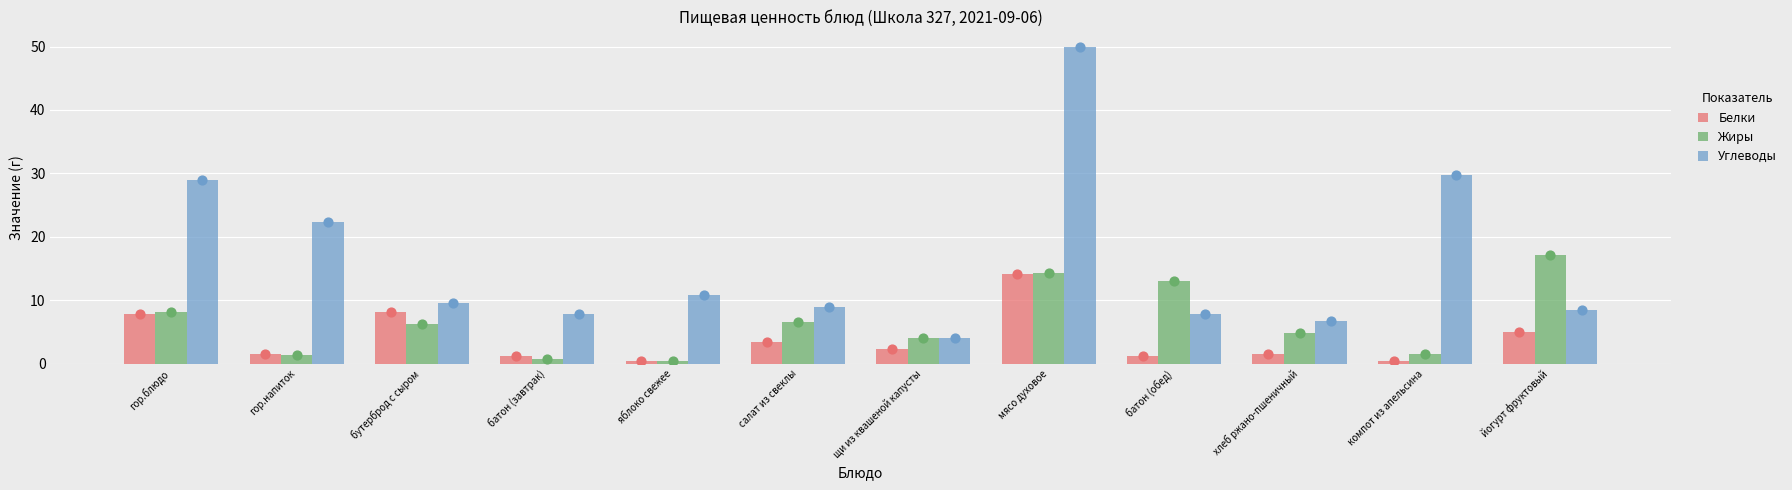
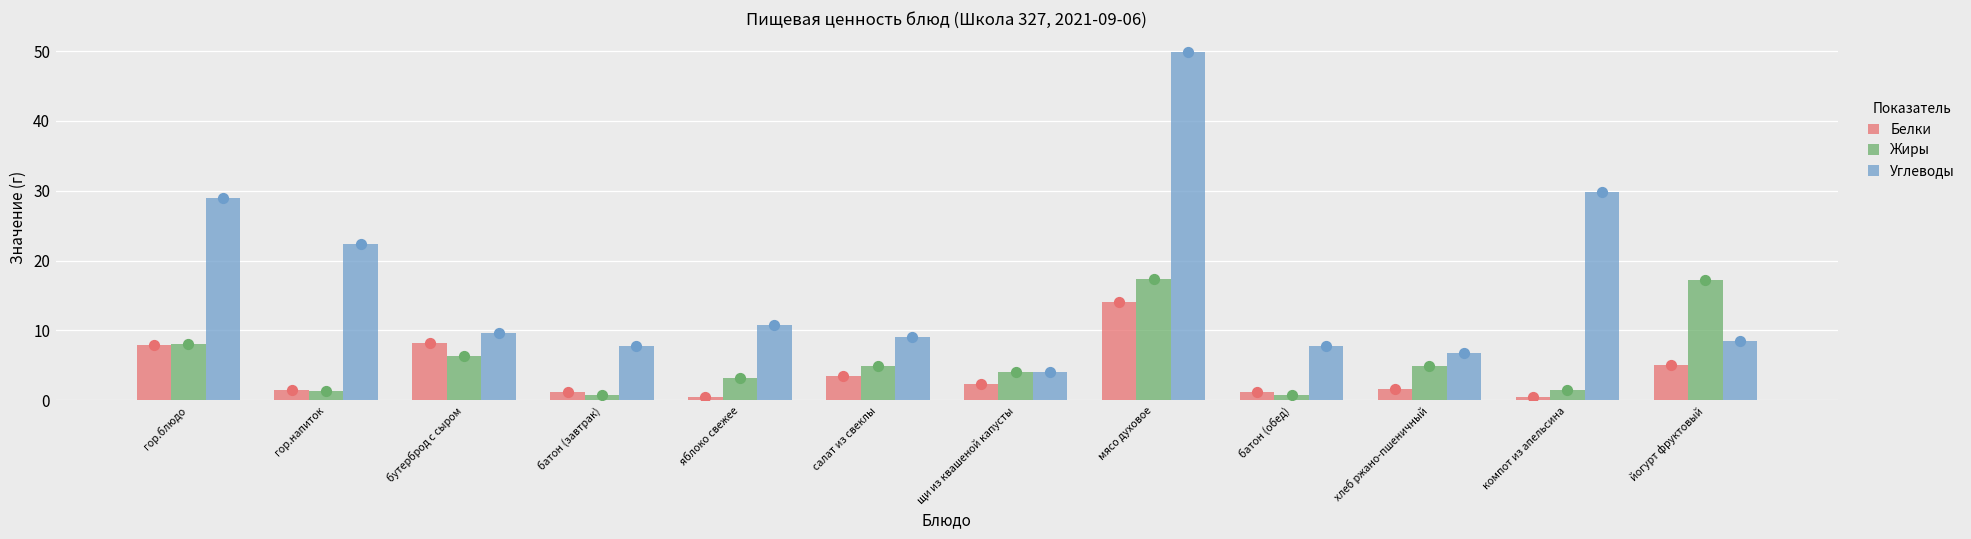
Жиры, яблоко свежее: 0 -> 3
Жиры, салат из свеклы: 7 -> 5
Жиры, мясо духовое: 14 -> 17
Жиры, батон (обед): 13 -> 1
